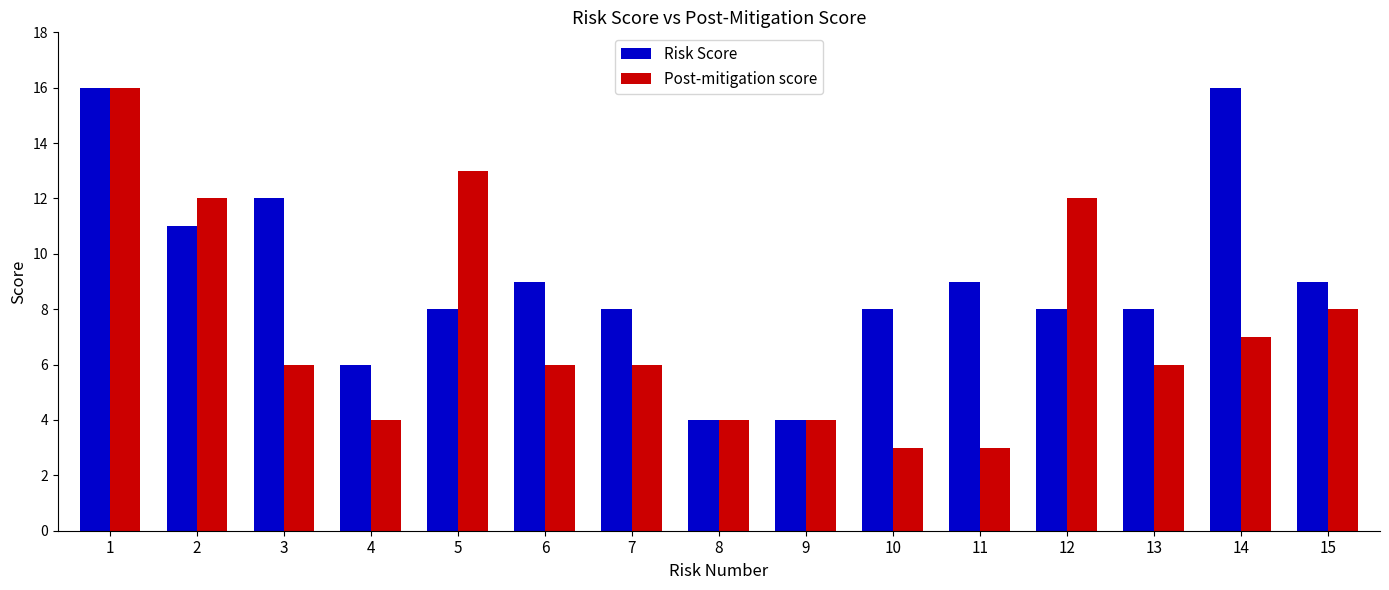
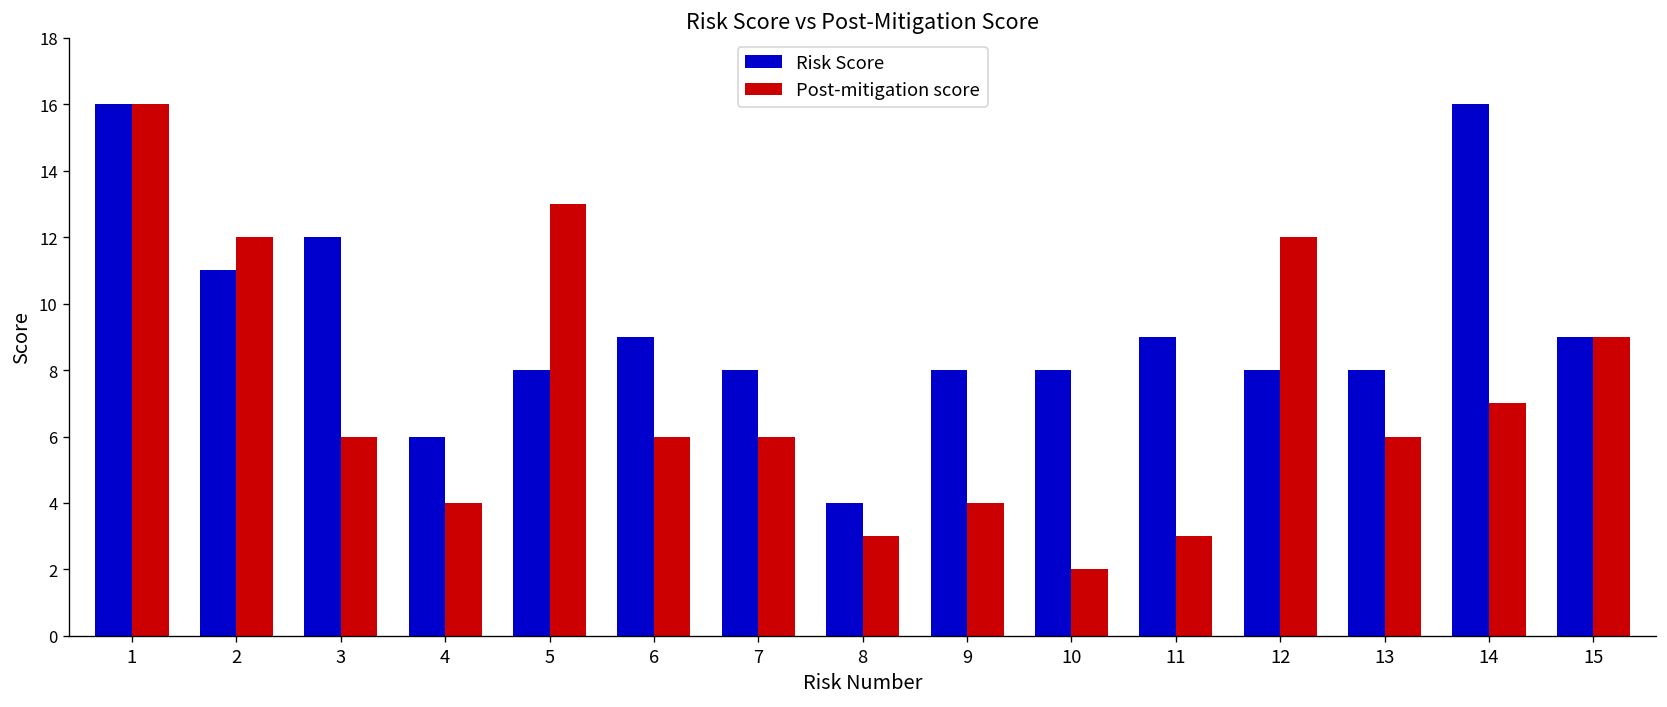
Post-mitigation score, 8: 4 -> 3
Risk Score, 9: 4 -> 8
Post-mitigation score, 10: 3 -> 2
Post-mitigation score, 15: 8 -> 9
